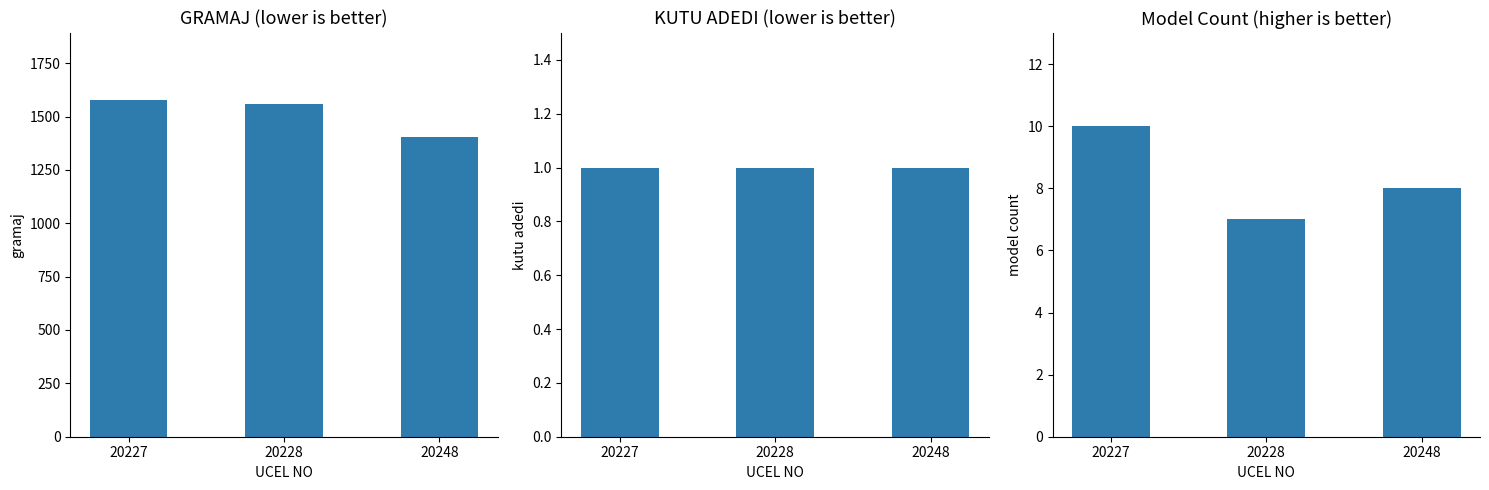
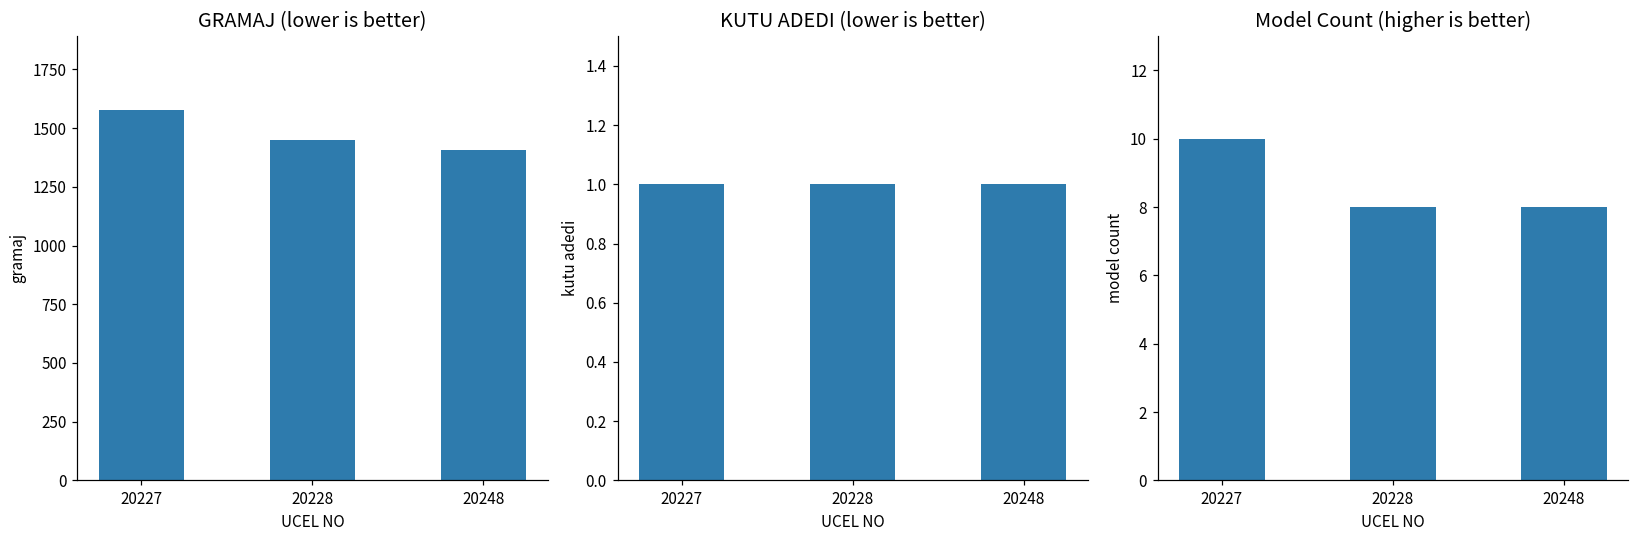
GRAMAJ (lower is better), 20228: 1560 -> 1450
Model Count (higher is better), 20228: 7 -> 8
